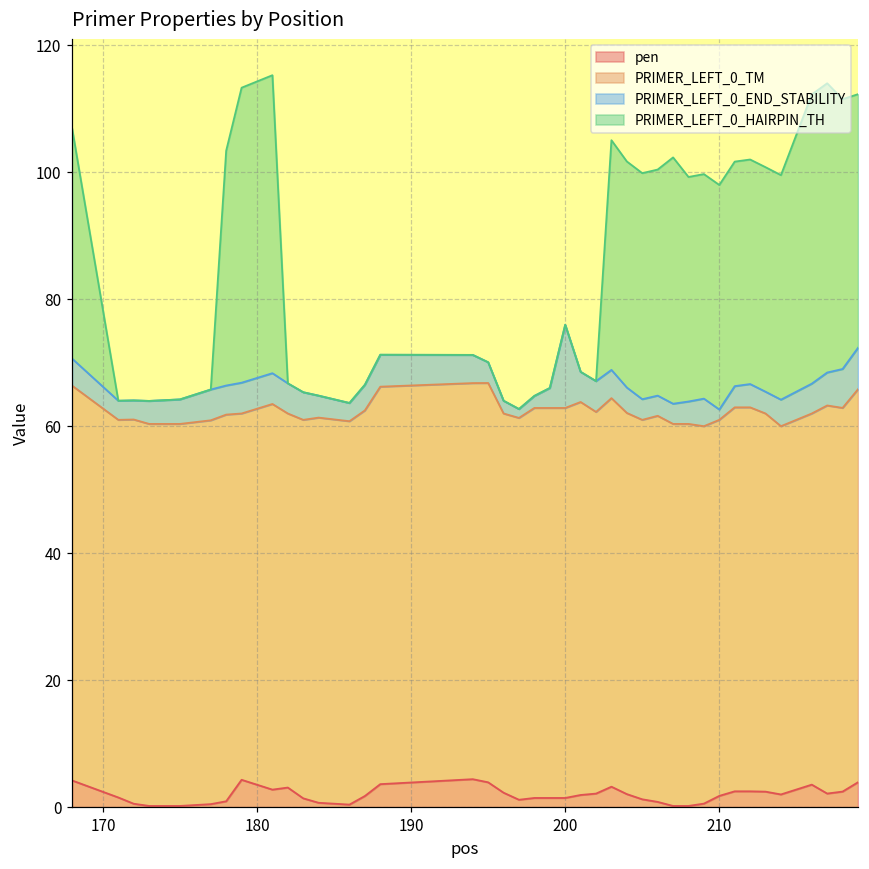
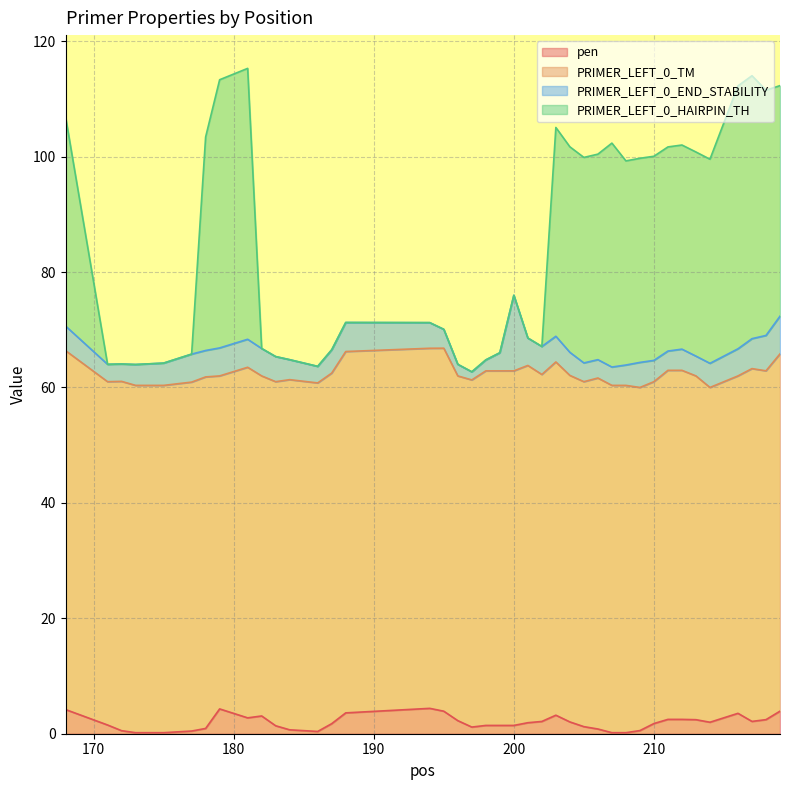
PRIMER_LEFT_0_END_STABILITY, 210: 2 -> 4
